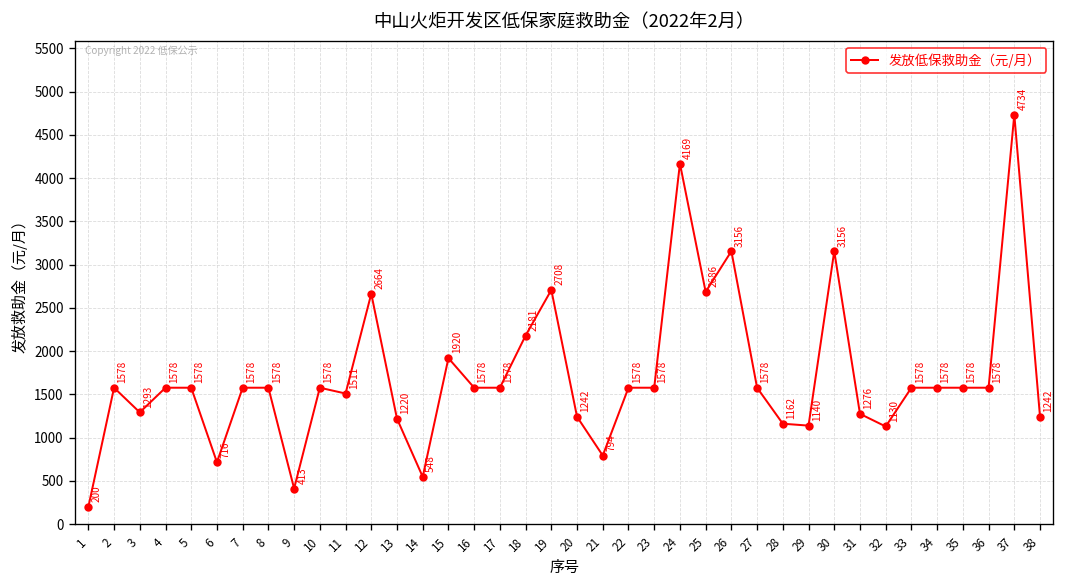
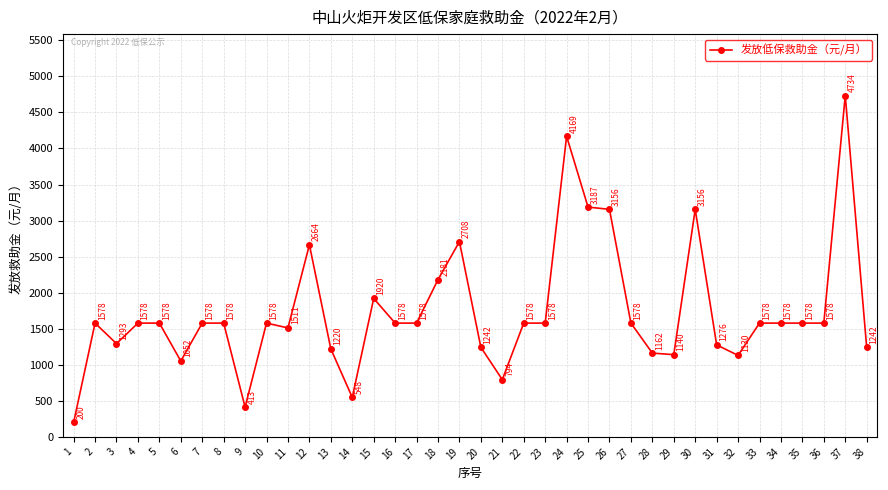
6: 716 -> 1052
25: 2686 -> 3187
